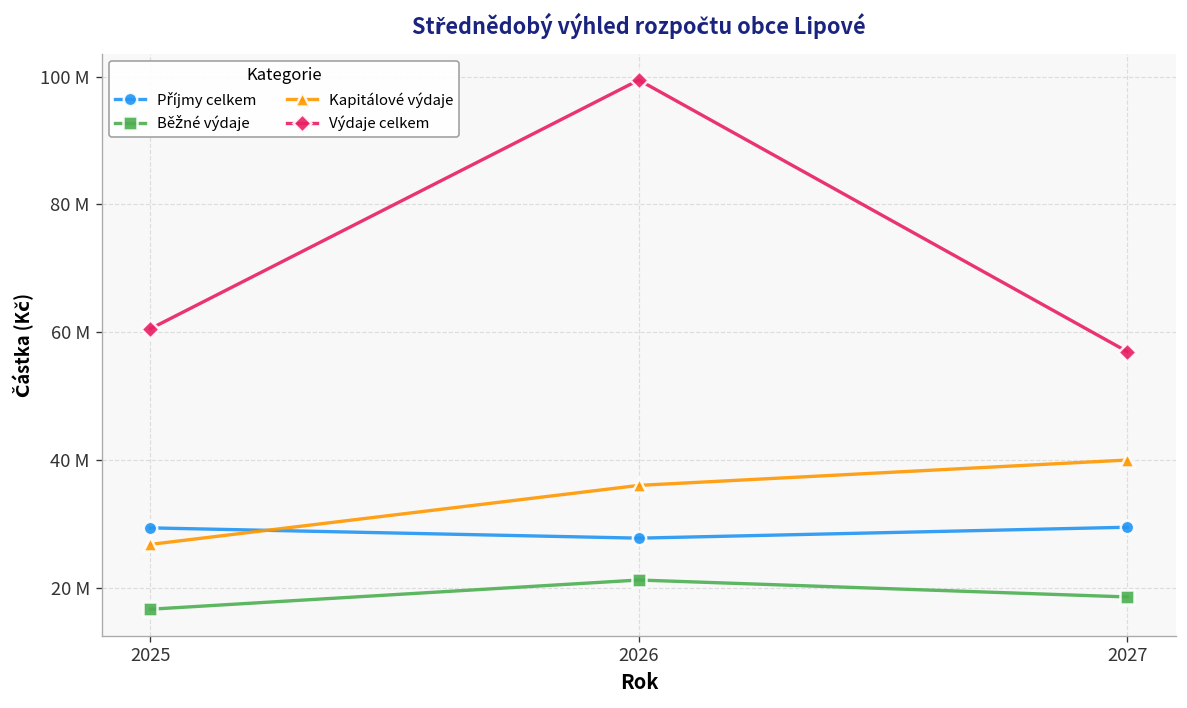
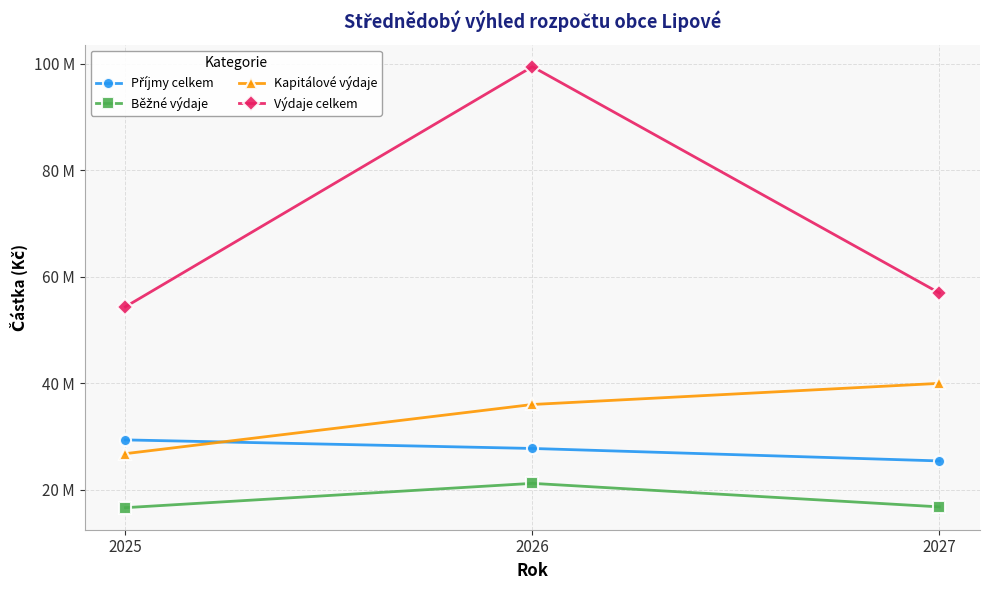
Výdaje celkem, 2025: 61000000 -> 54000000
Příjmy celkem, 2027: 29000000 -> 25000000
Běžné výdaje, 2027: 19000000 -> 17000000
